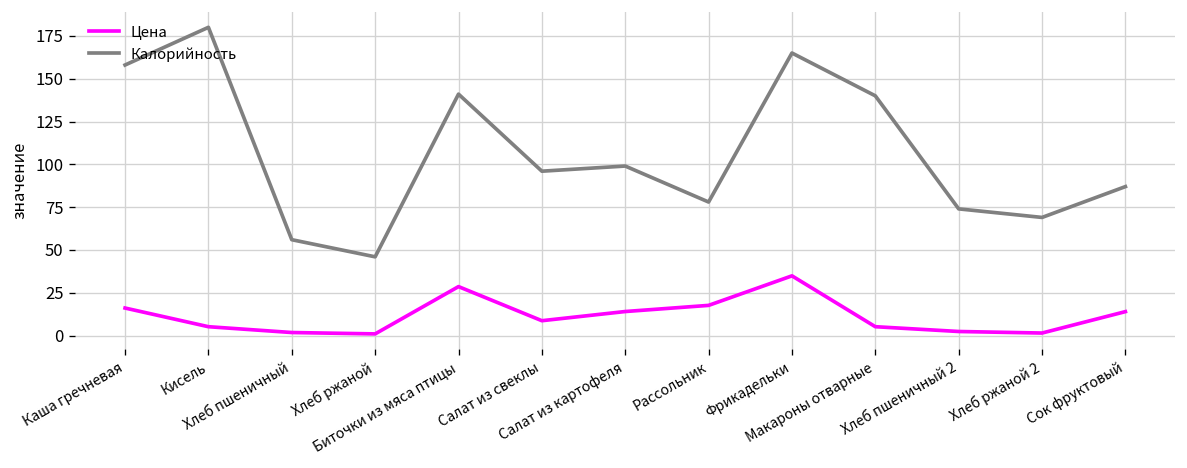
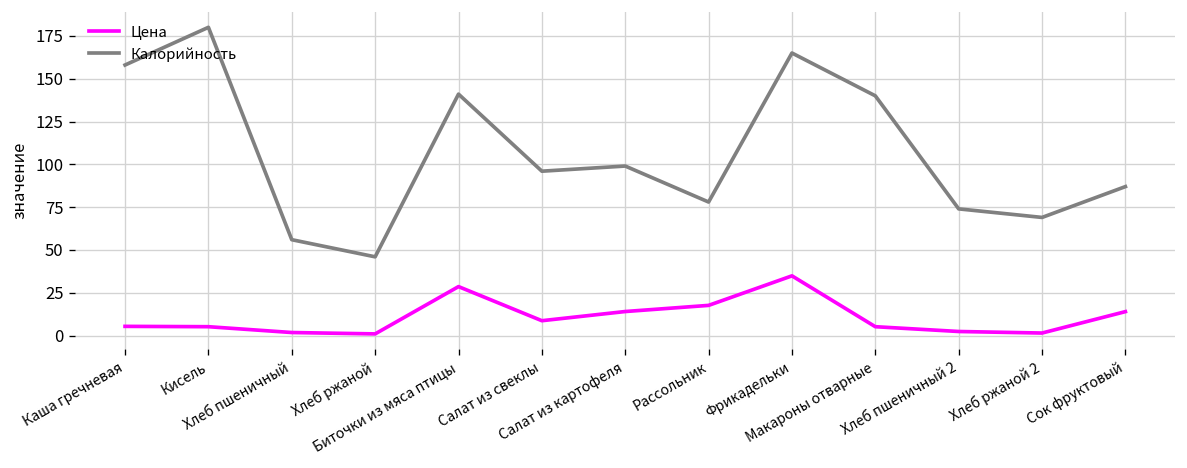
Цена, Каша гречневая: 16 -> 5
